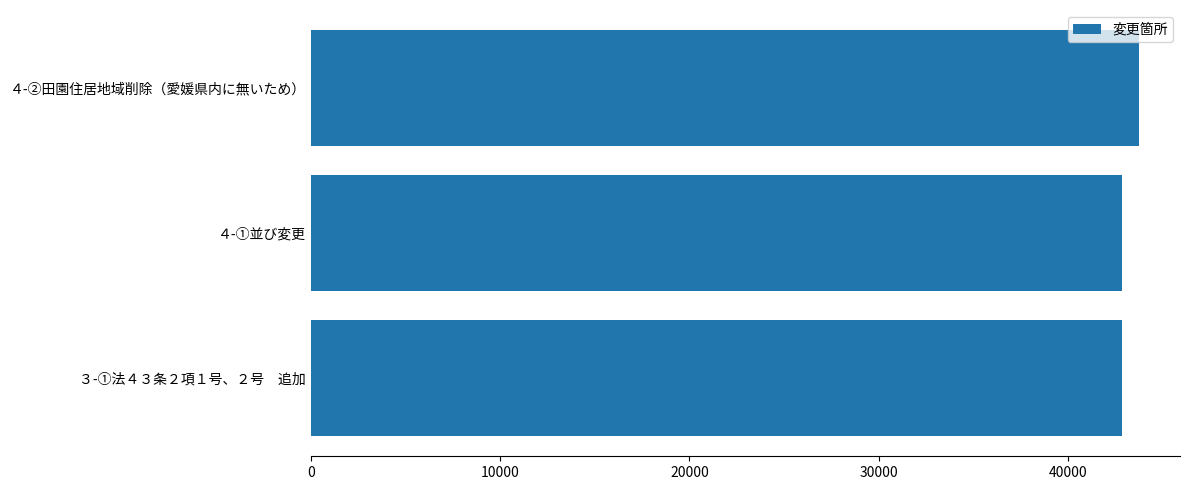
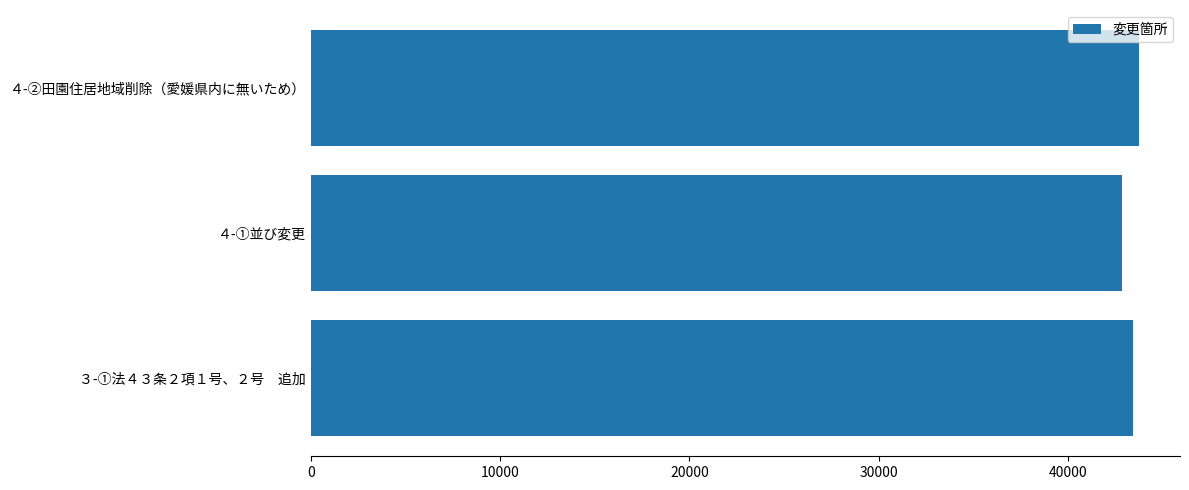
３-①法４３条２項１号、２号 追加: 42900 -> 43400
